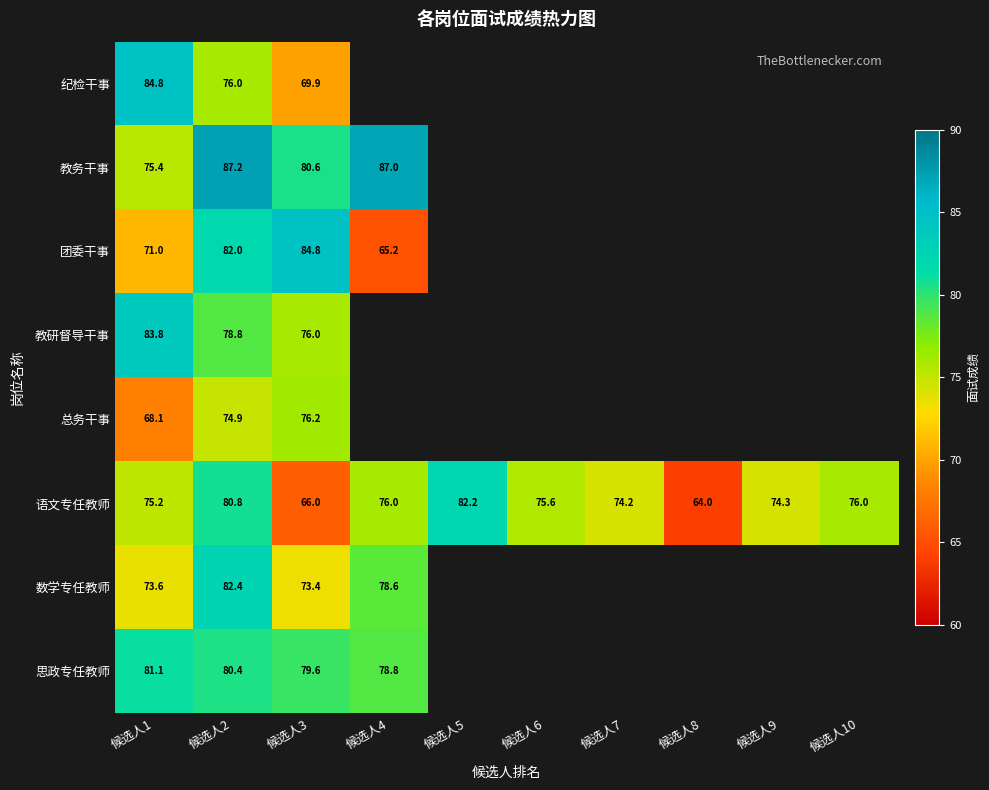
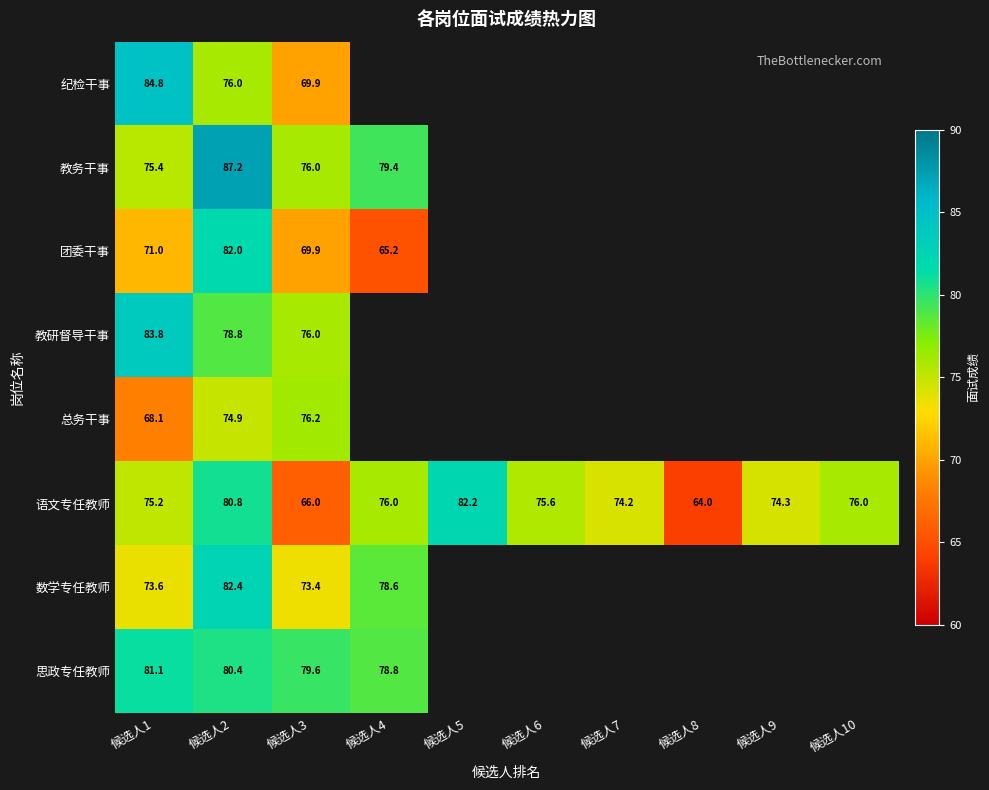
教务干事, 候选人3: 80.6 -> 76.0
教务干事, 候选人4: 87.0 -> 79.4
团委干事, 候选人3: 84.8 -> 69.9
